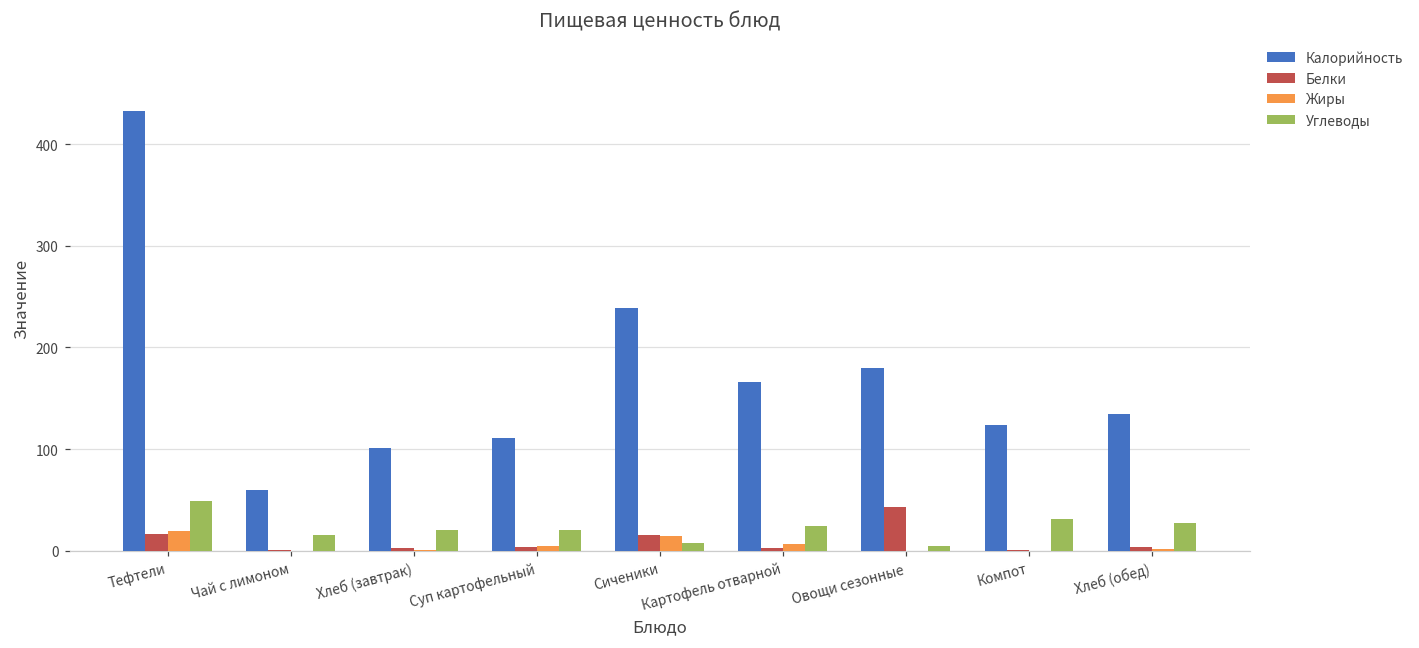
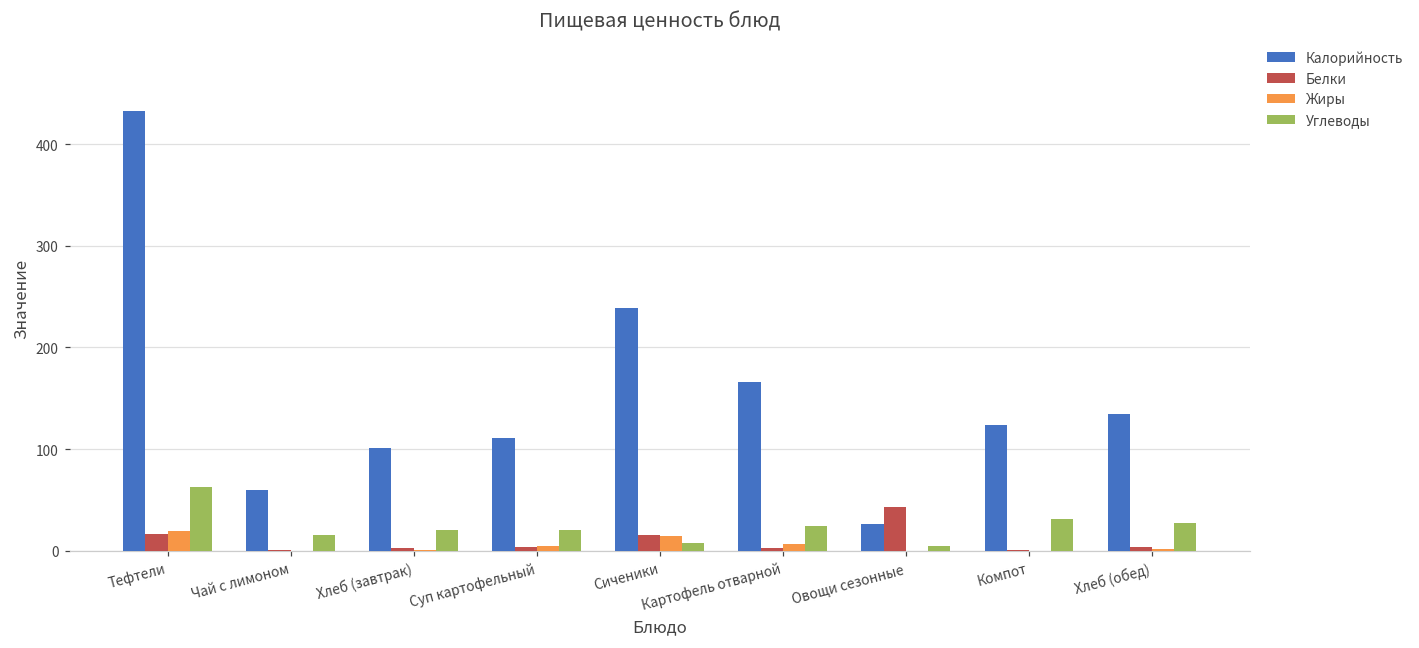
Углеводы, Тефтели: 50 -> 60
Калорийность, Овощи сезонные: 180 -> 30
